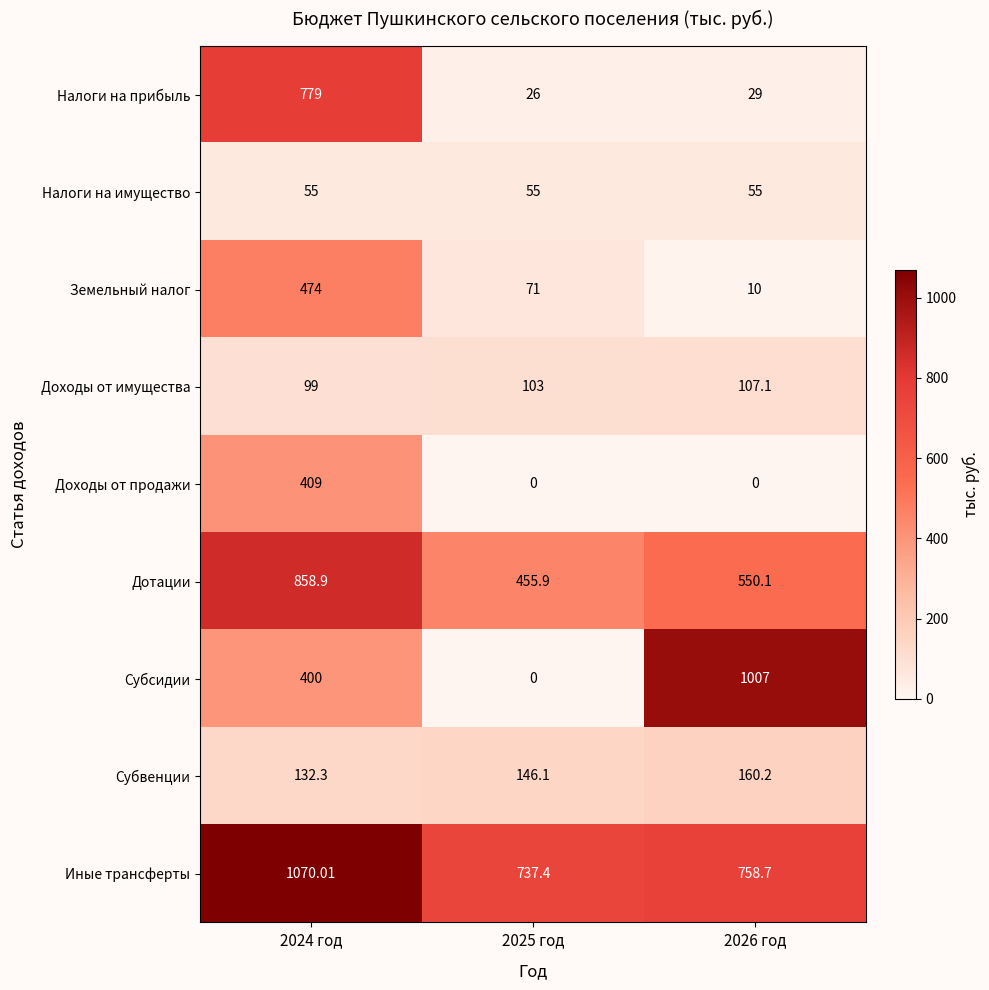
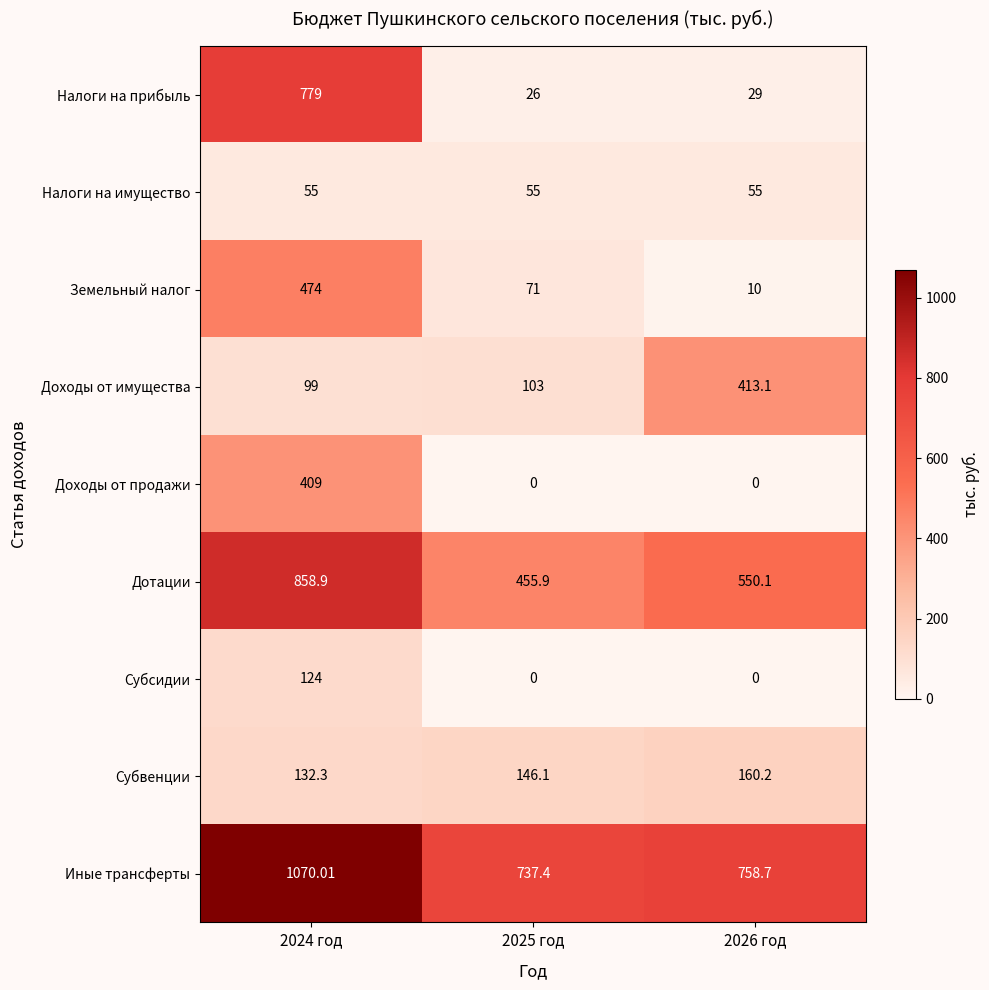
Доходы от имущества, 2026 год: 107.1 -> 413.1
Субсидии, 2024 год: 400 -> 124
Субсидии, 2026 год: 1007 -> 0
